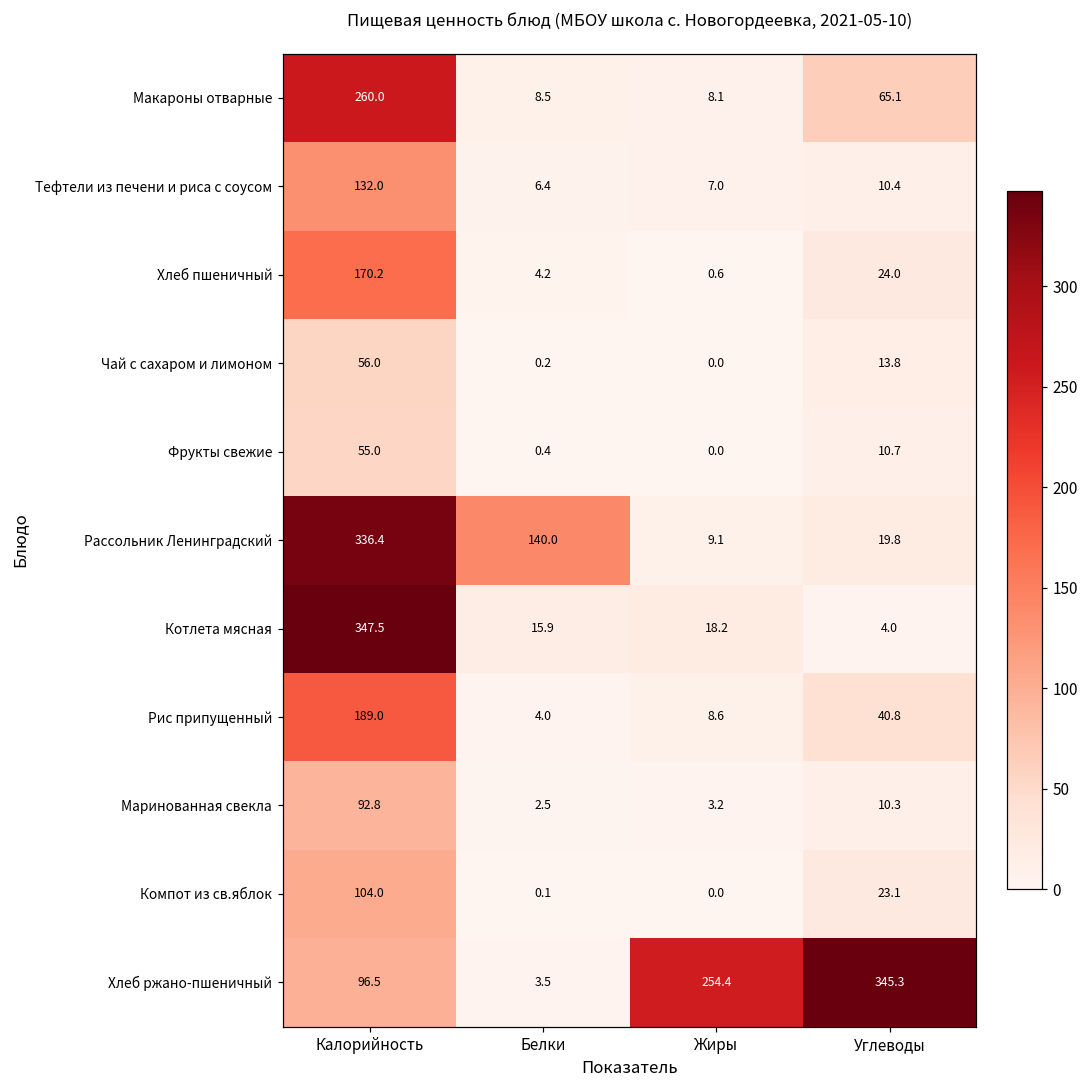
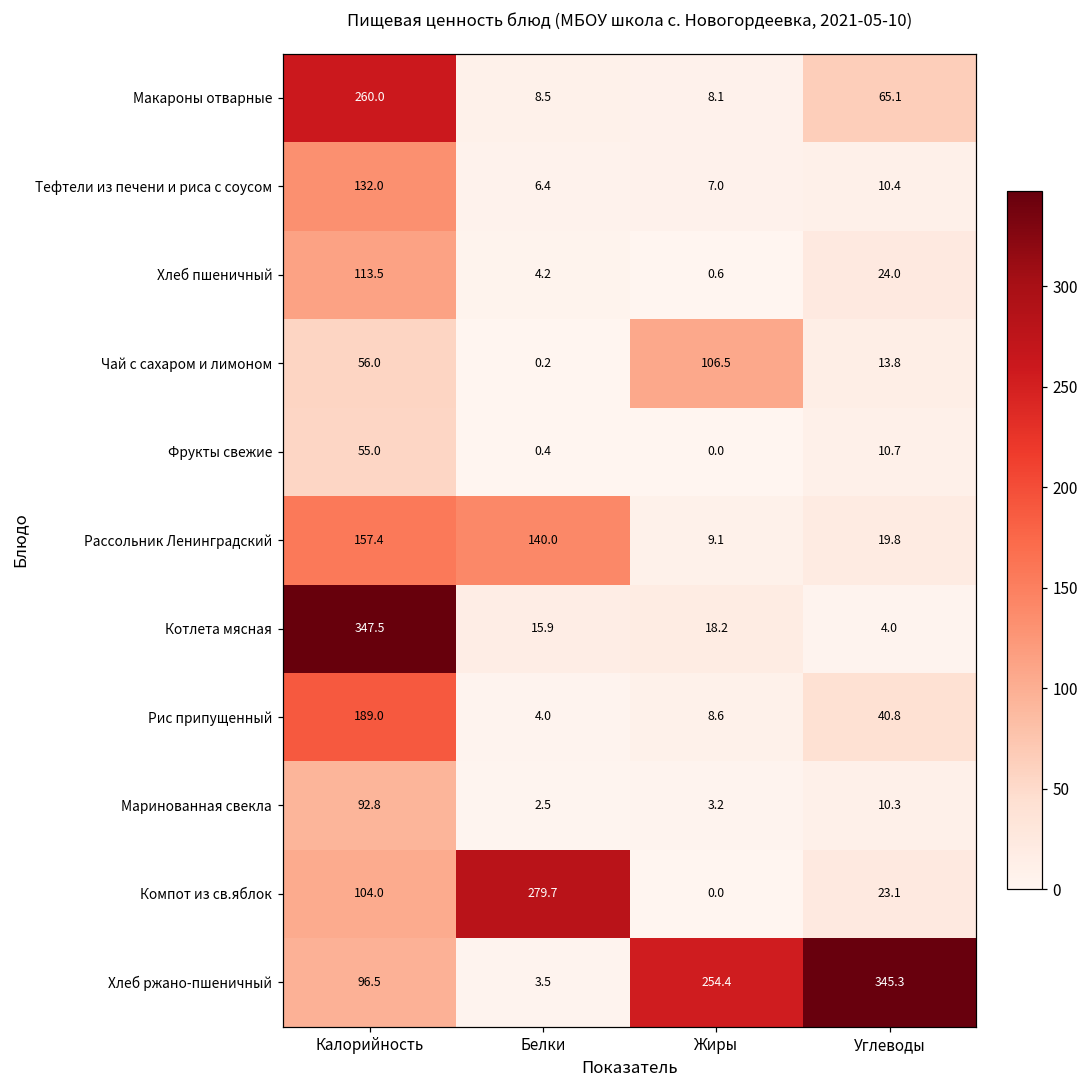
Хлеб пшеничный, Калорийность: 170.2 -> 113.5
Чай с сахаром и лимоном, Жиры: 0.0 -> 106.5
Рассольник Ленинградский, Калорийность: 336.4 -> 157.4
Компот из св.яблок, Белки: 0.1 -> 279.7
